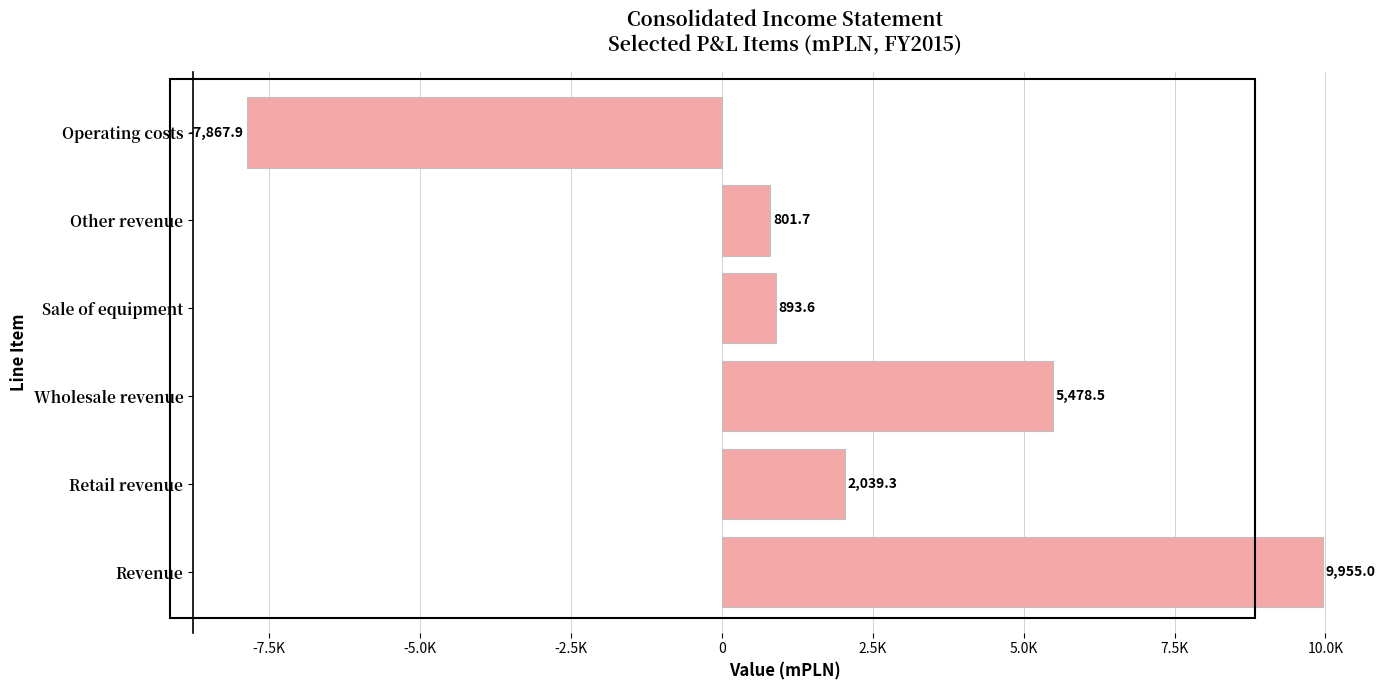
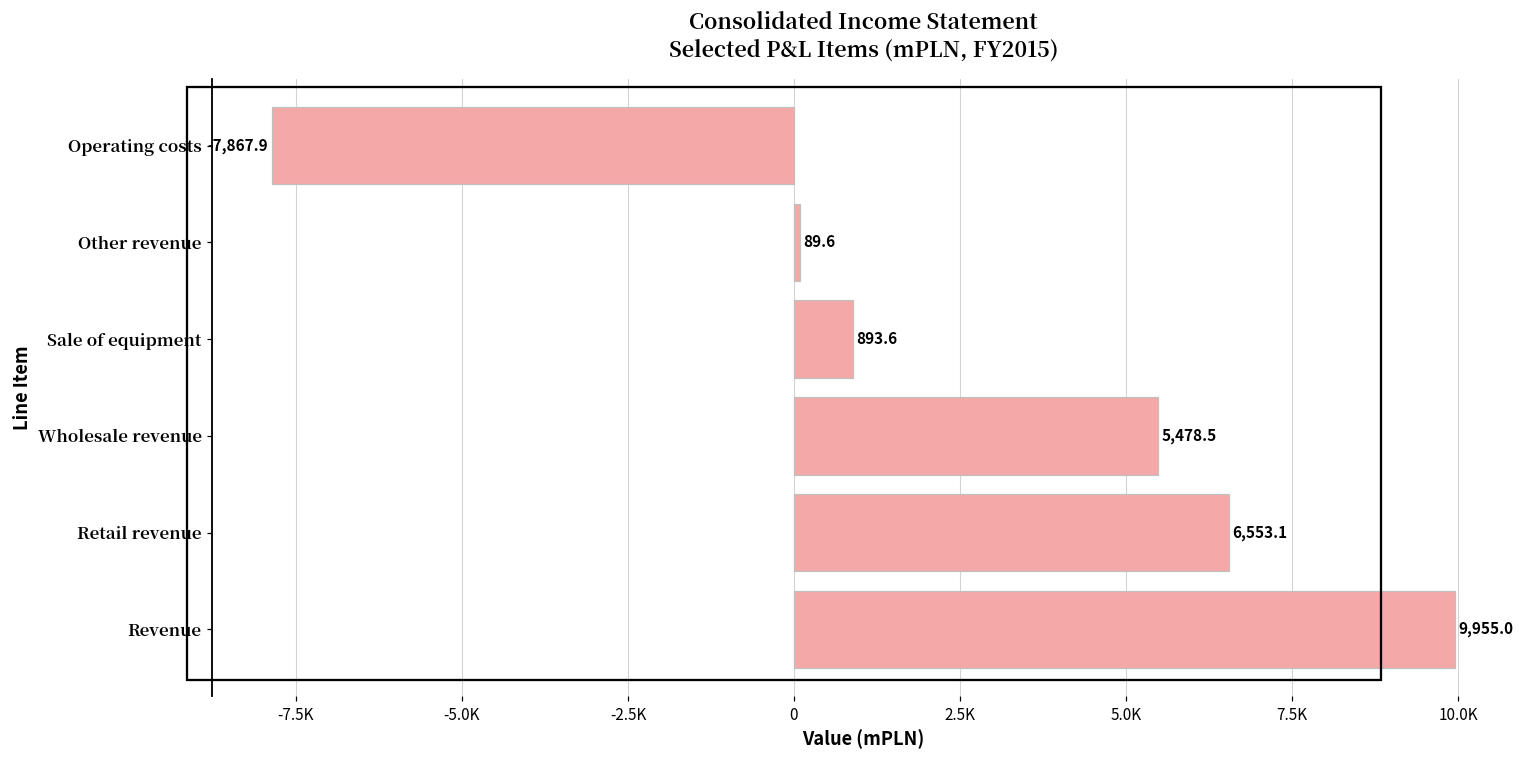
Other revenue: 801.7 -> 89.6
Retail revenue: 2,039.3 -> 6,553.1
